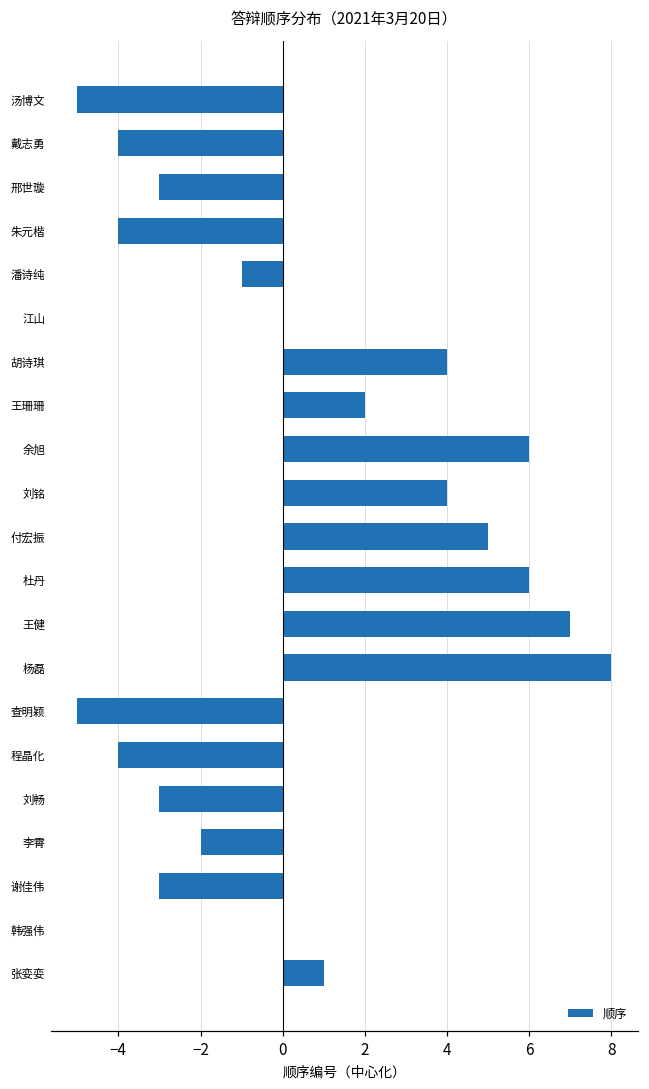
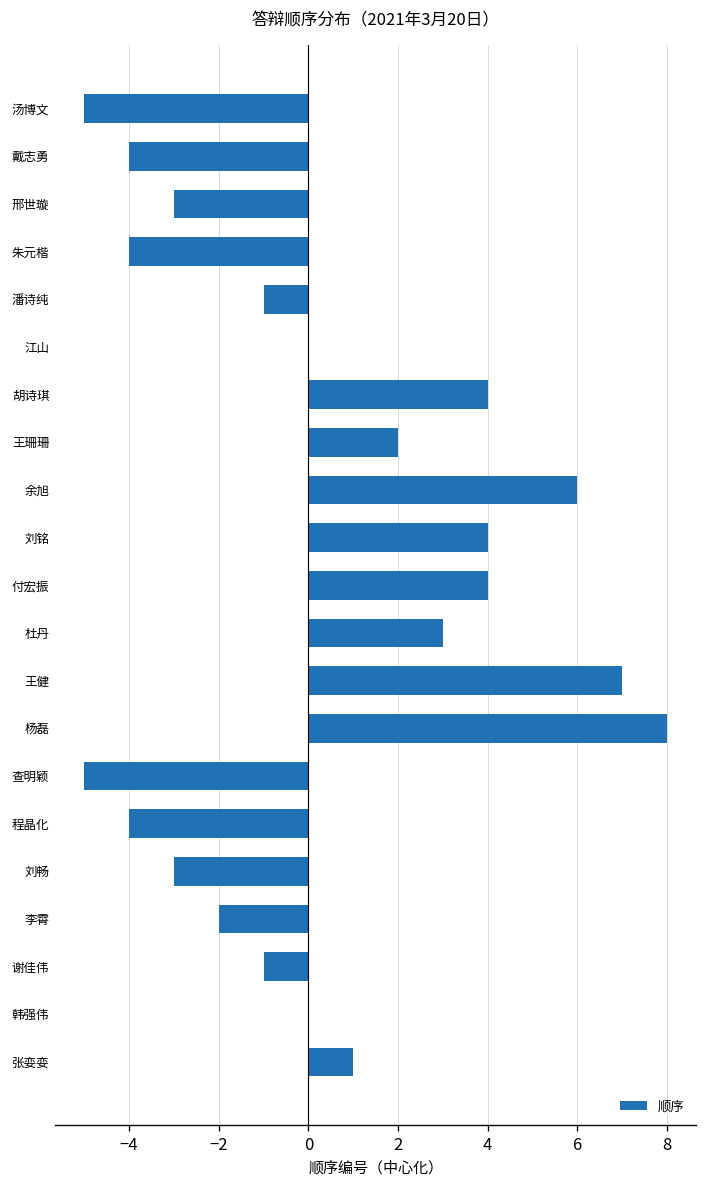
付宏振: 5.0 -> 4.0
杜丹: 6.0 -> 3.0
谢佳伟: -3.0 -> -1.0
